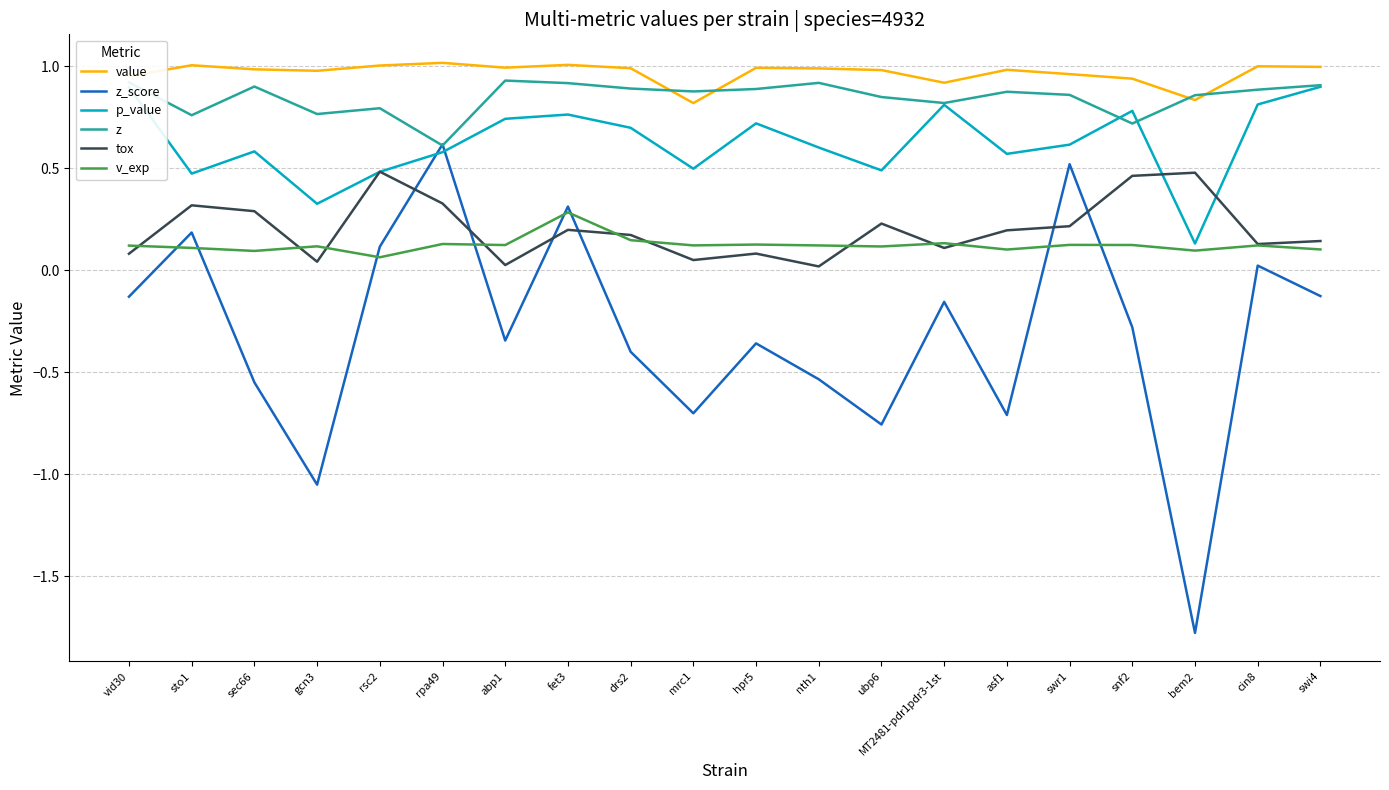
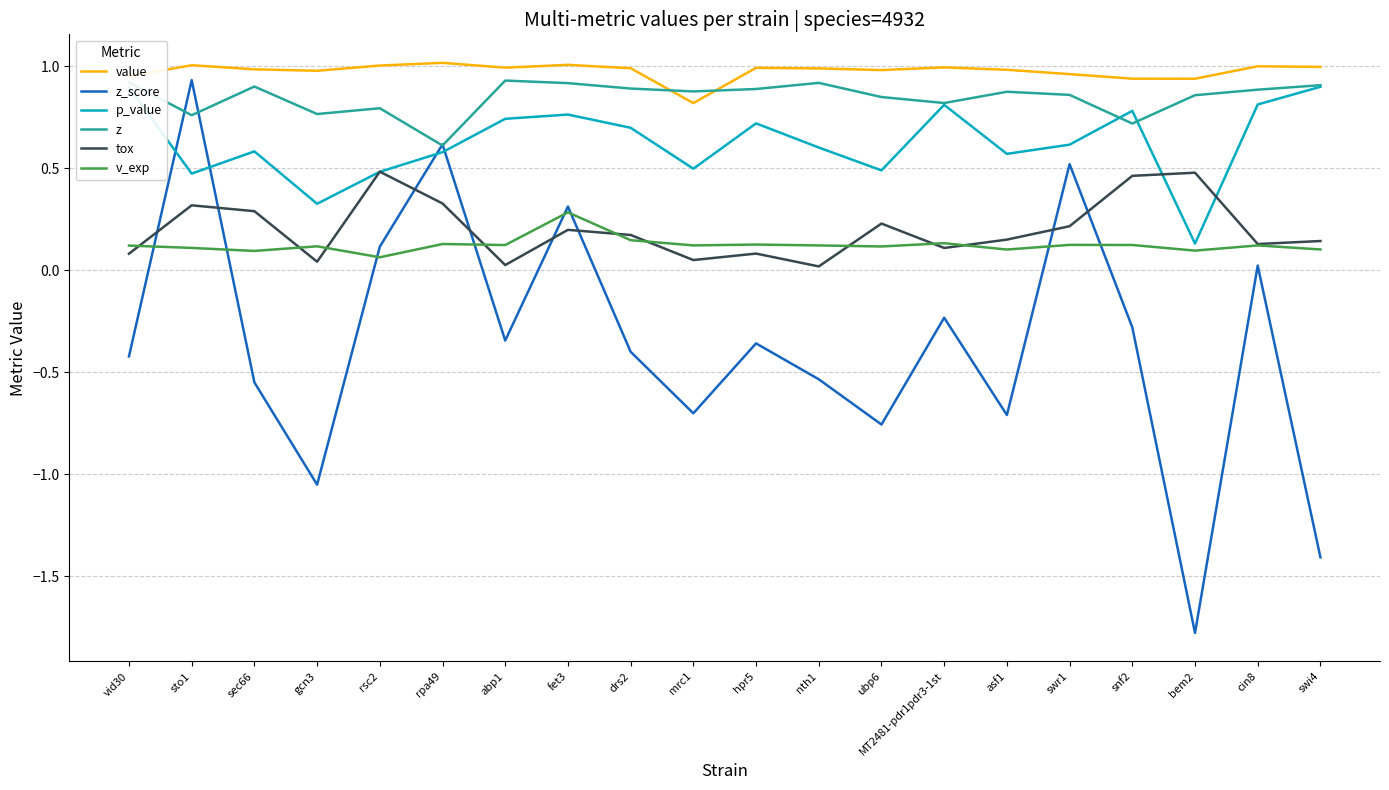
z_score, vid30: -0.13 -> -0.42
z_score, sto1: 0.19 -> 0.93
value, MT2481-pdr1pdr3-1st: 0.92 -> 0.99
z_score, MT2481-pdr1pdr3-1st: -0.15 -> -0.23
tox, asf1: 0.20 -> 0.15
value, bem2: 0.83 -> 0.94
z_score, swi4: -0.13 -> -1.41
